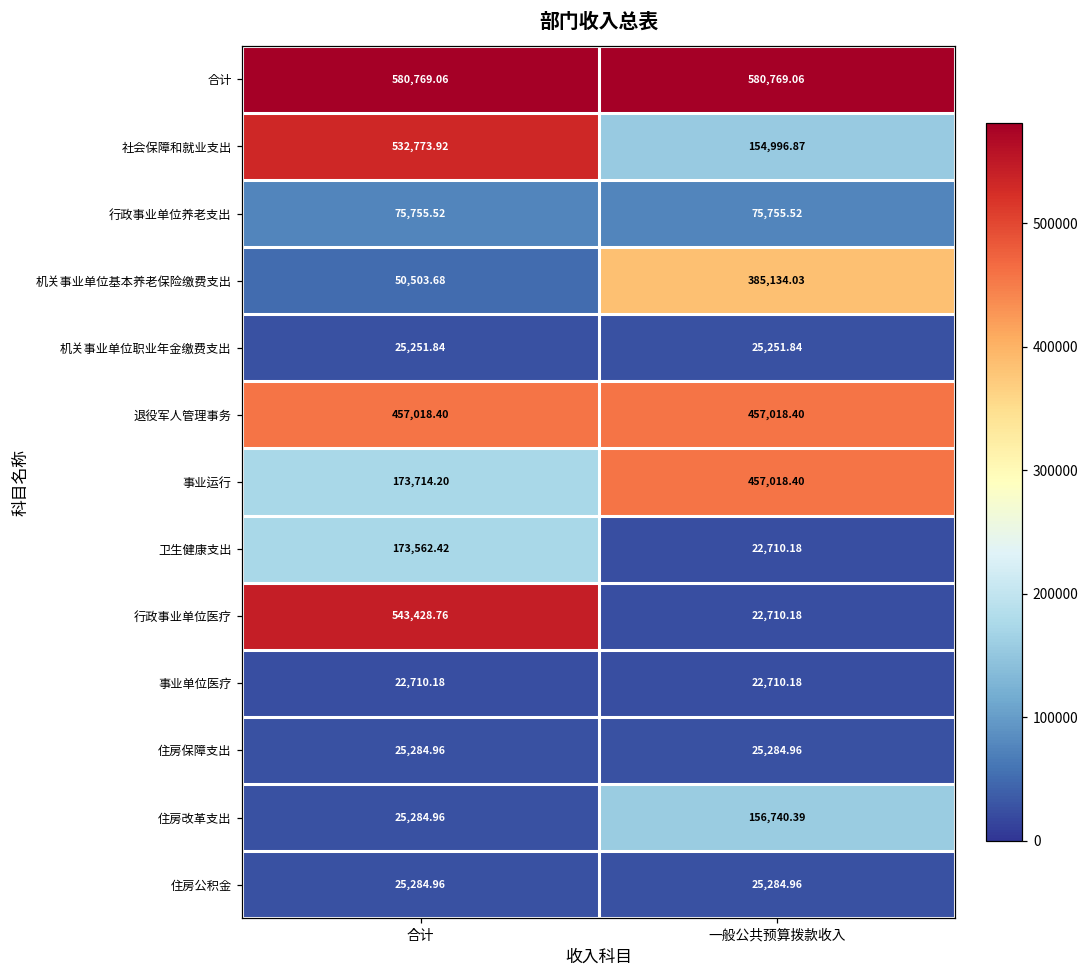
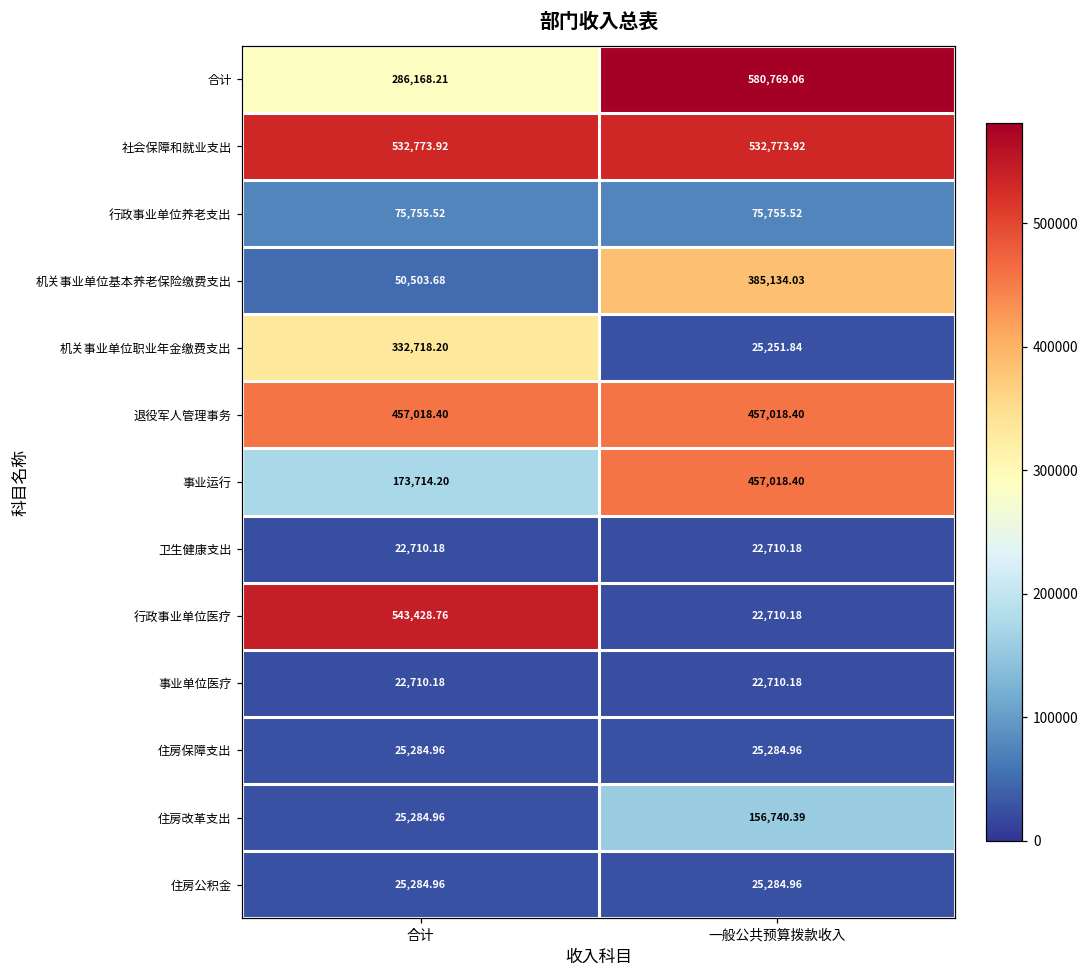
合计, 合计: 580,769.06 -> 286,168.21
社会保障和就业支出, 一般公共预算拨款收入: 154,996.87 -> 532,773.92
机关事业单位职业年金缴费支出, 合计: 25,251.84 -> 332,718.20
卫生健康支出, 合计: 173,562.42 -> 22,710.18
